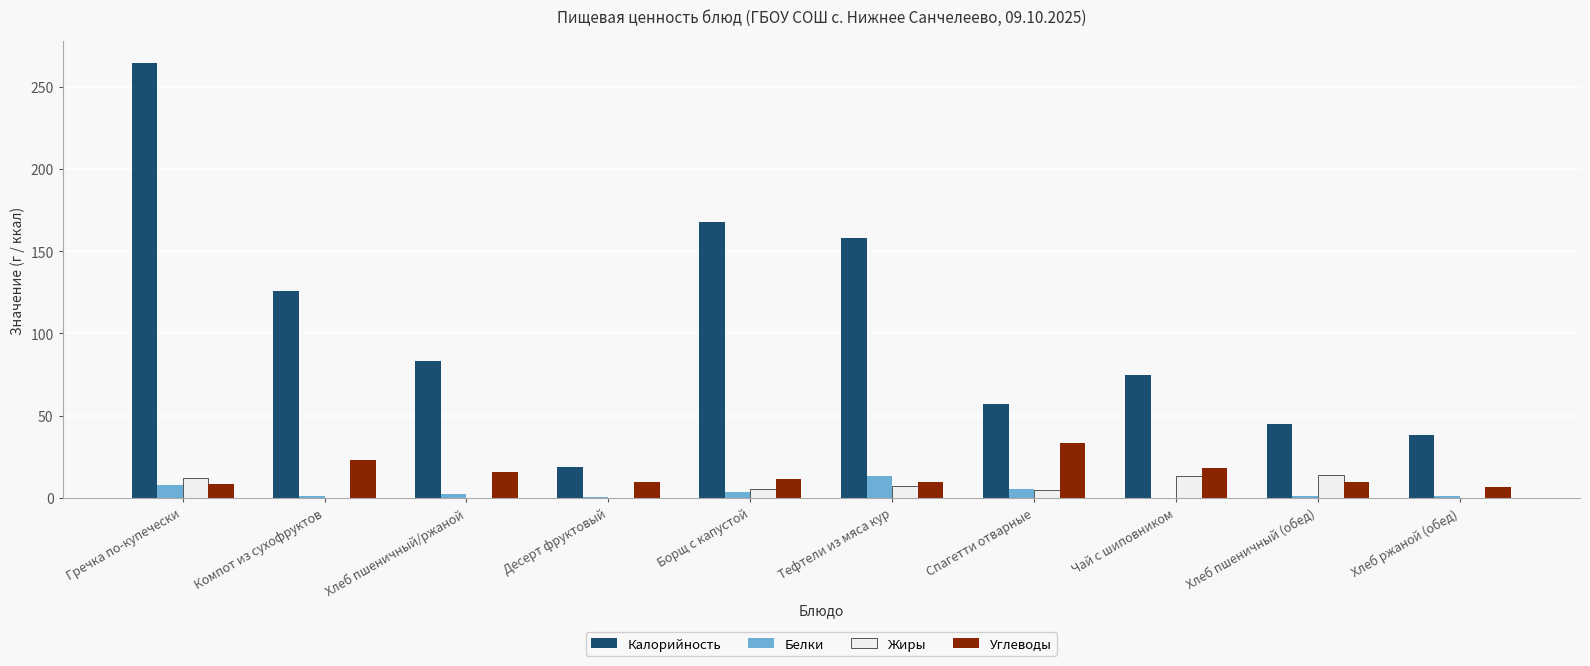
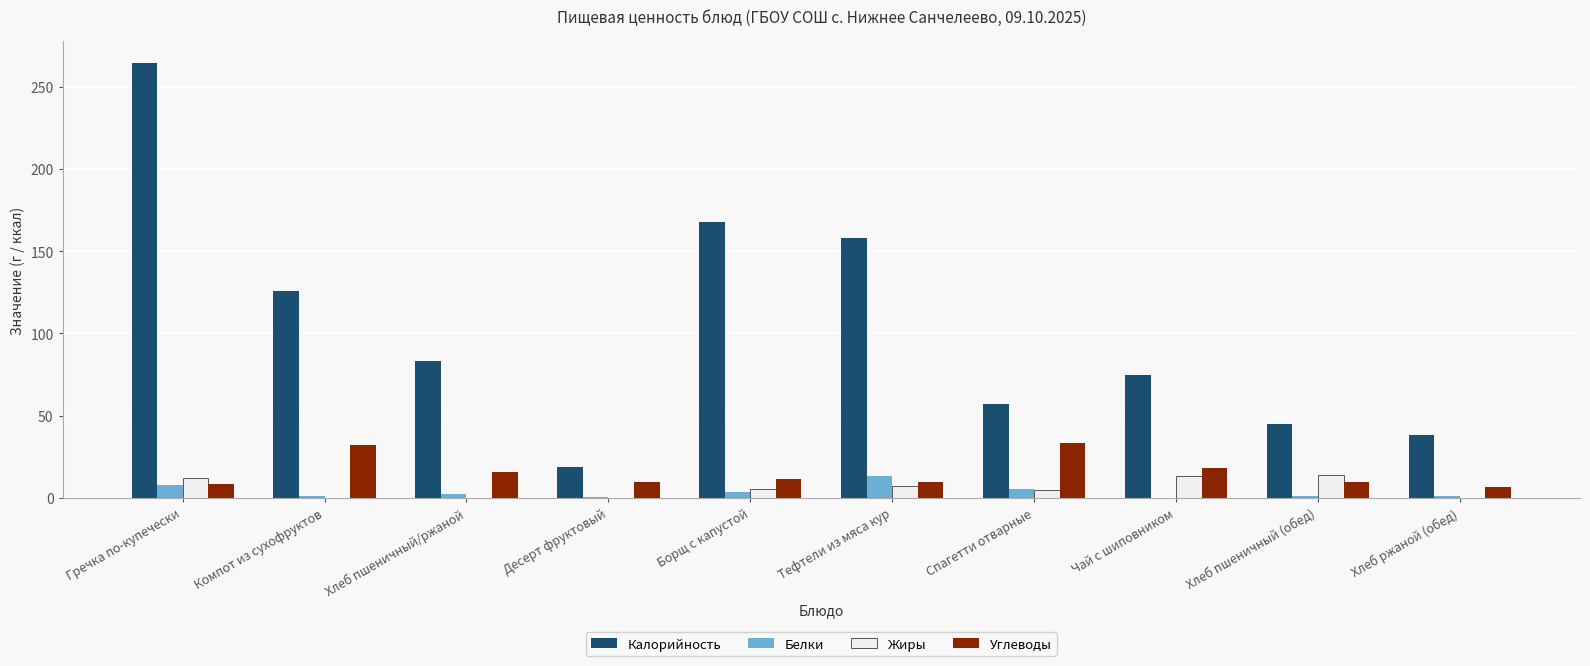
Углеводы, Компот из сухофруктов: 23 -> 32
